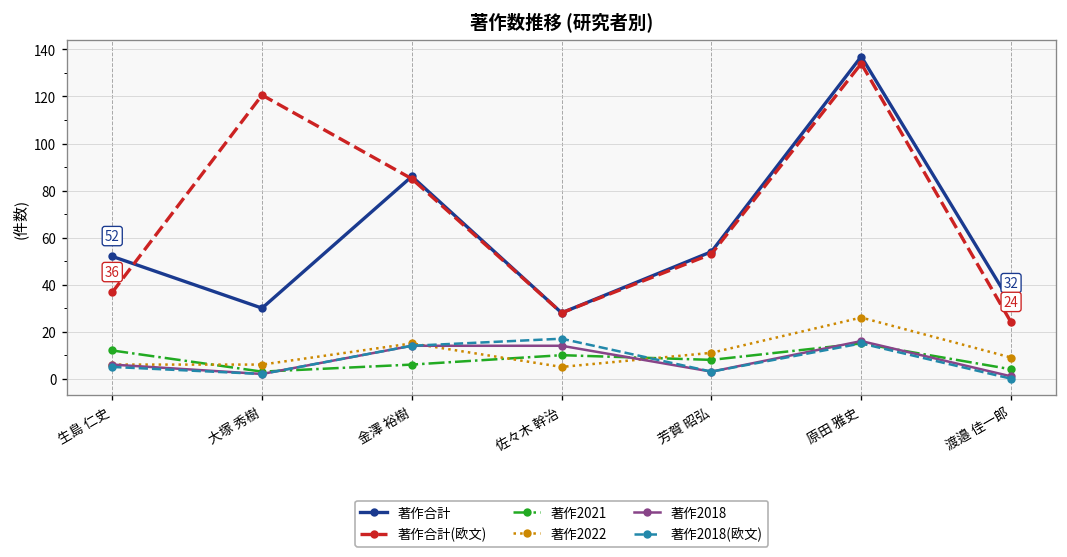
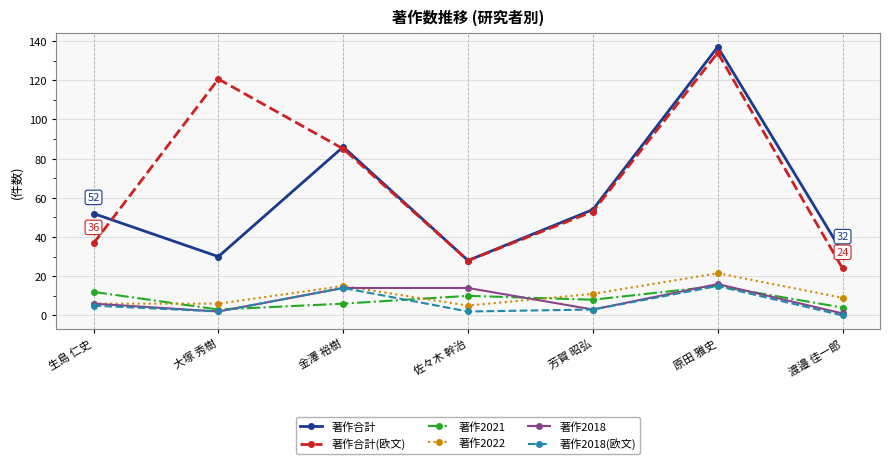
著作2018(欧文), 佐々木 幹治: 17 -> 2
著作2022, 原田 雅史: 26 -> 22
